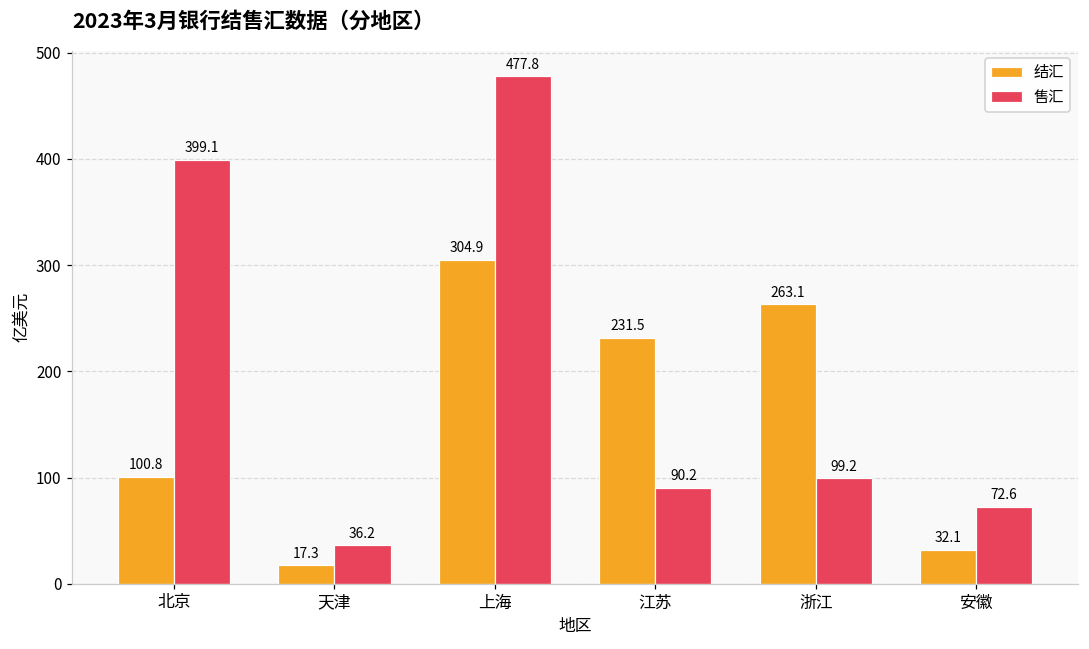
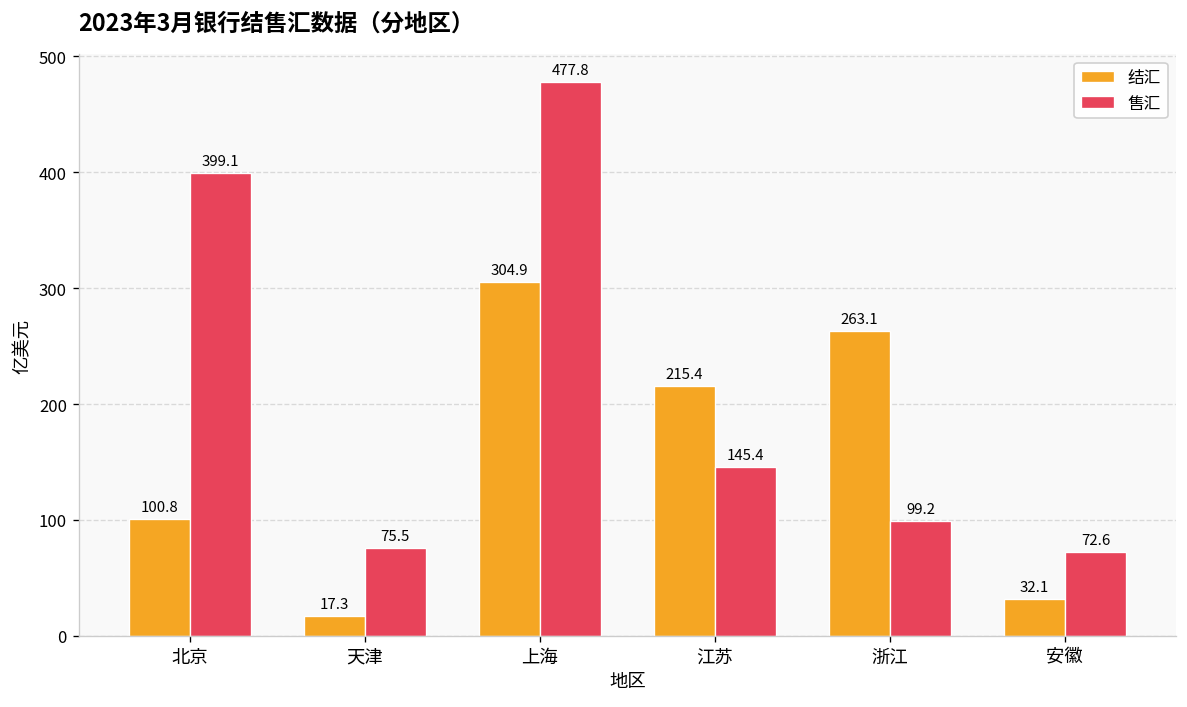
售汇, 天津: 36.2 -> 75.5
结汇, 江苏: 231.5 -> 215.4
售汇, 江苏: 90.2 -> 145.4
